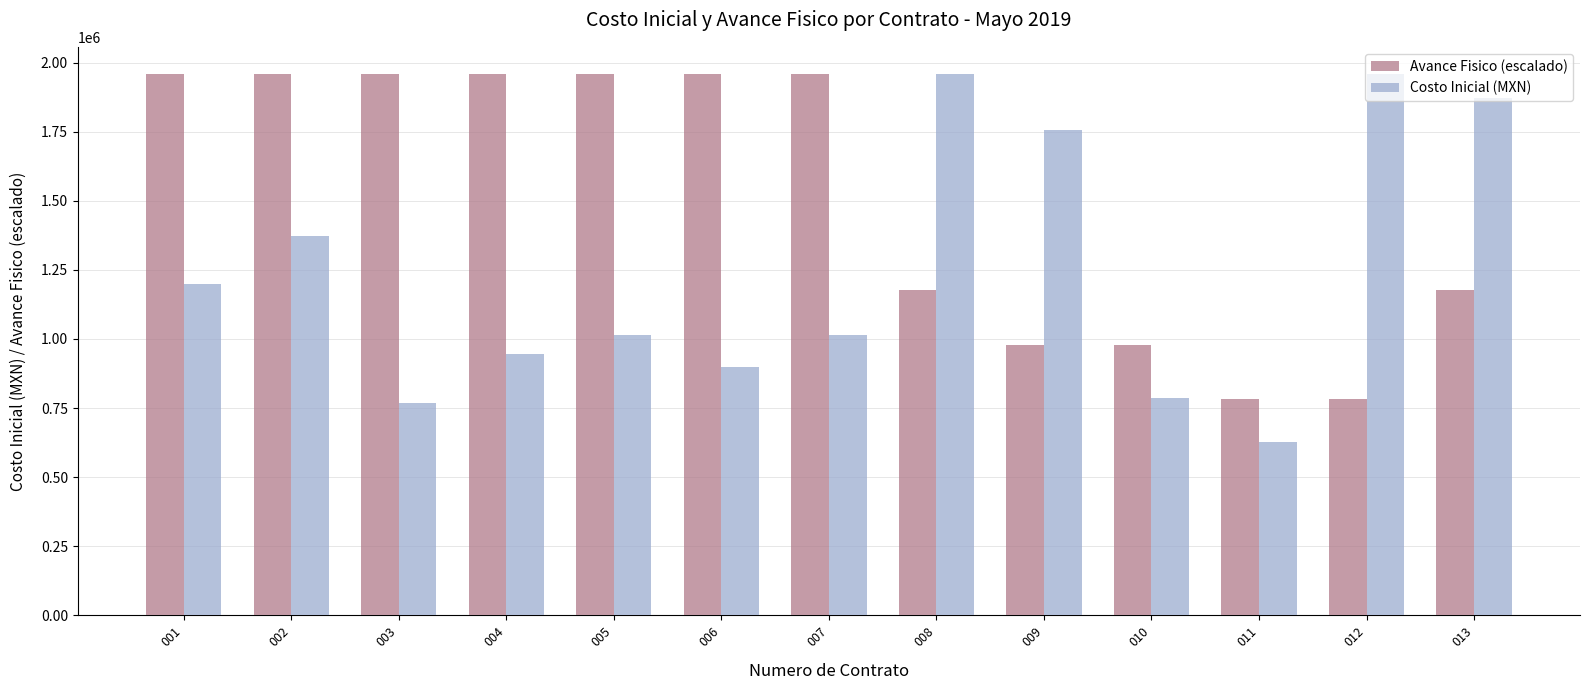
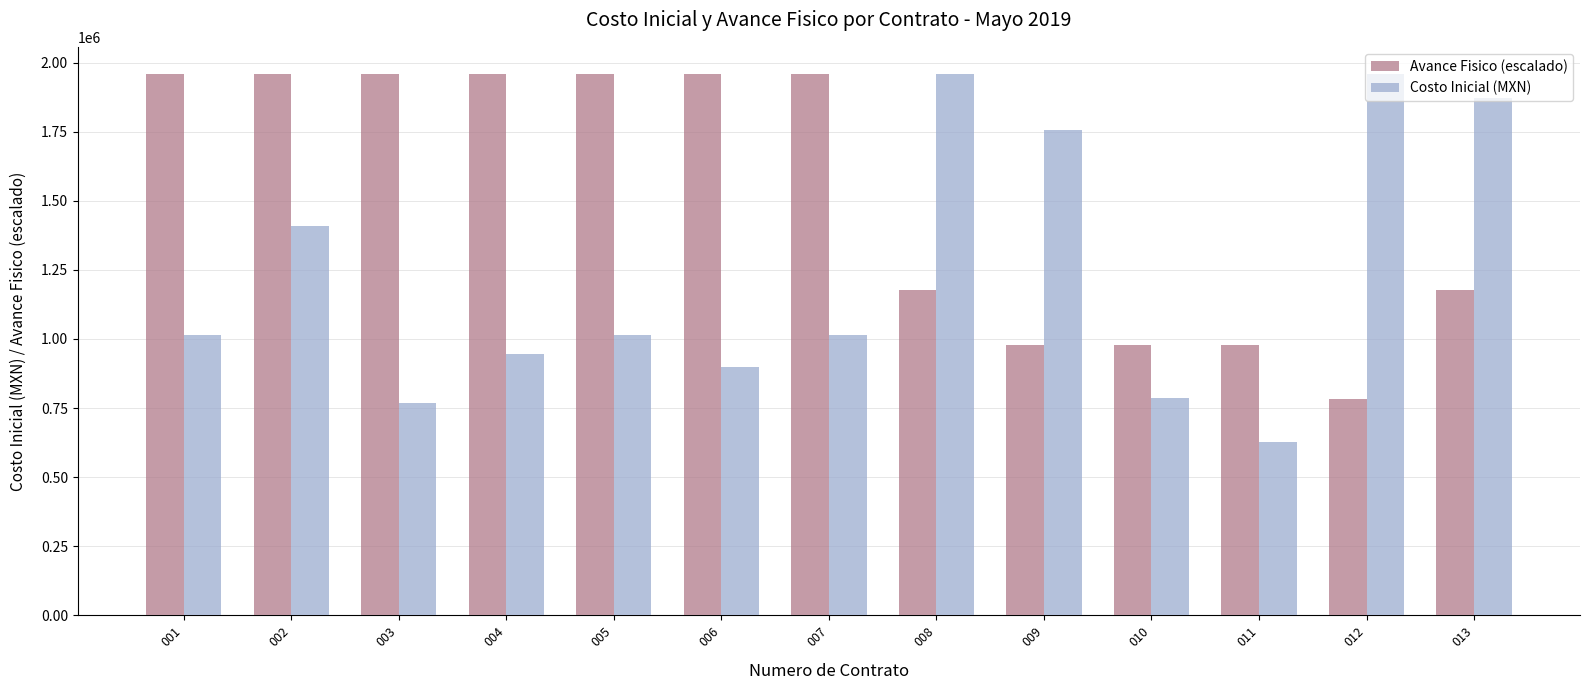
Costo Inicial (MXN), 001: 1200000 -> 1020000
Costo Inicial (MXN), 002: 1370000 -> 1410000
Avance Fisico (escalado), 011: 780000 -> 980000
